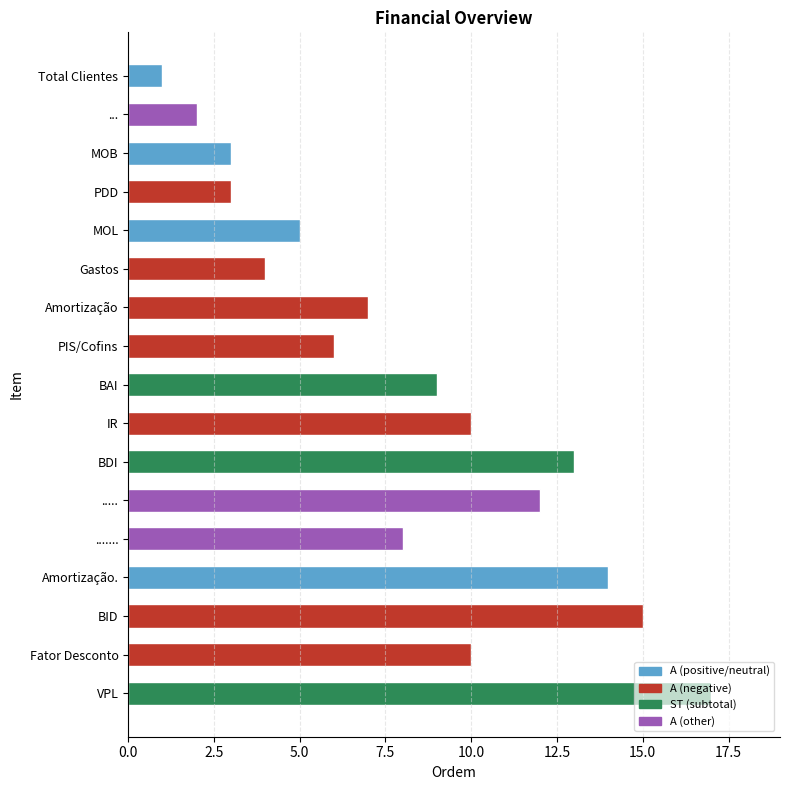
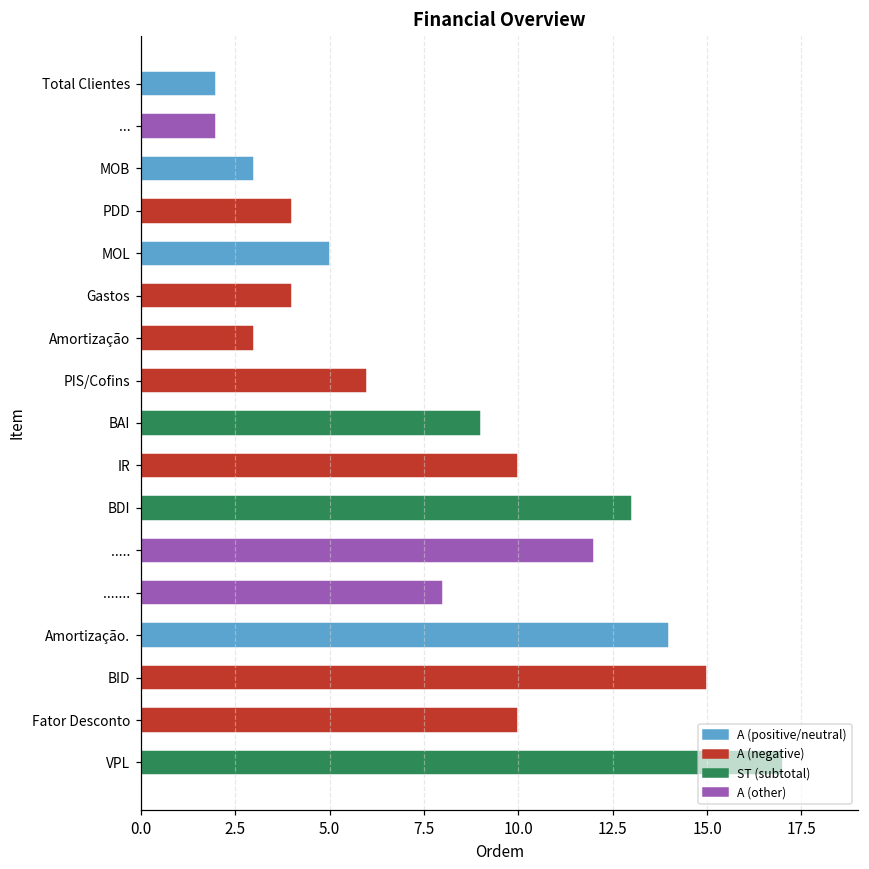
Total Clientes: 1 -> 2
PDD: 3 -> 4
Amortização: 7 -> 3
